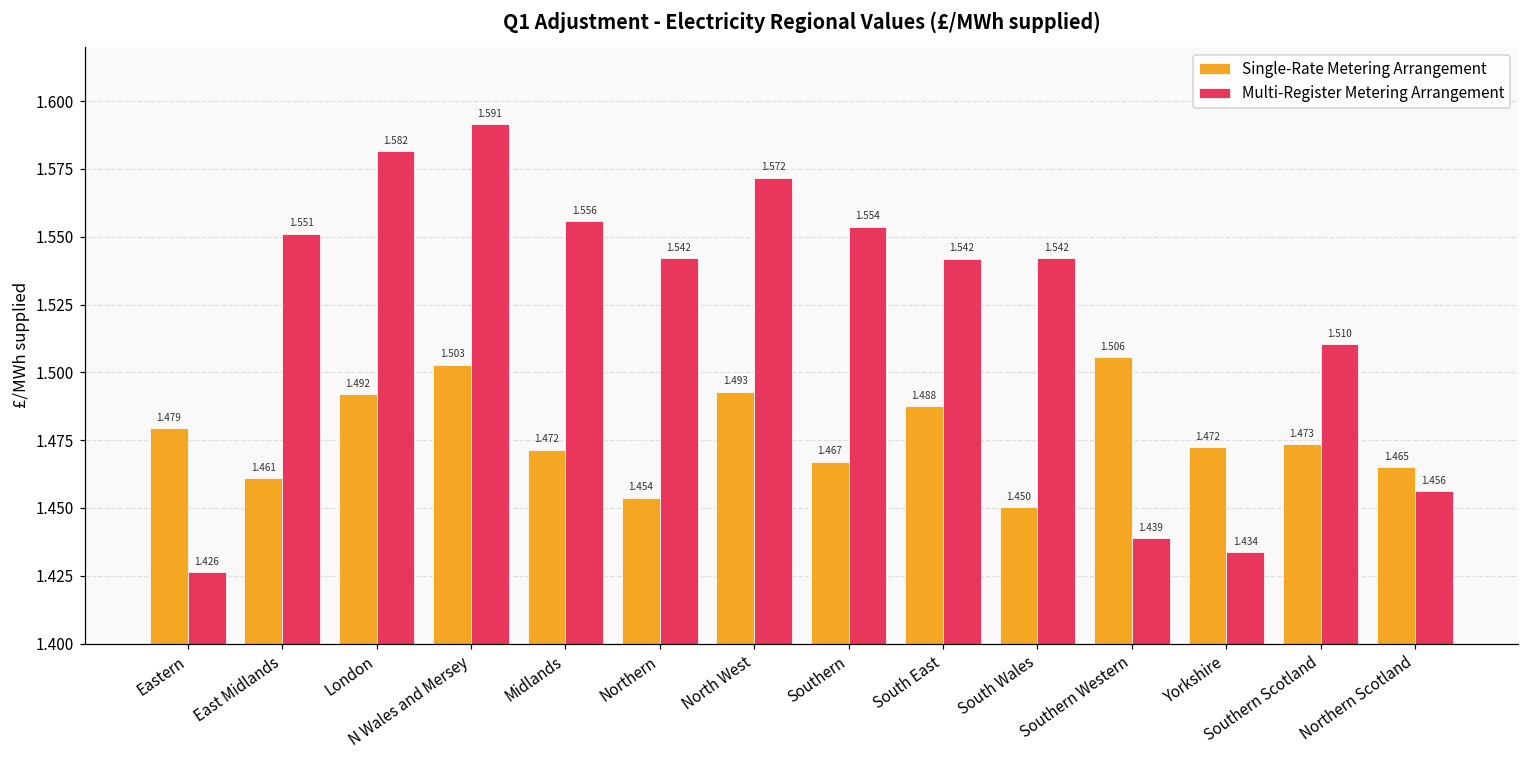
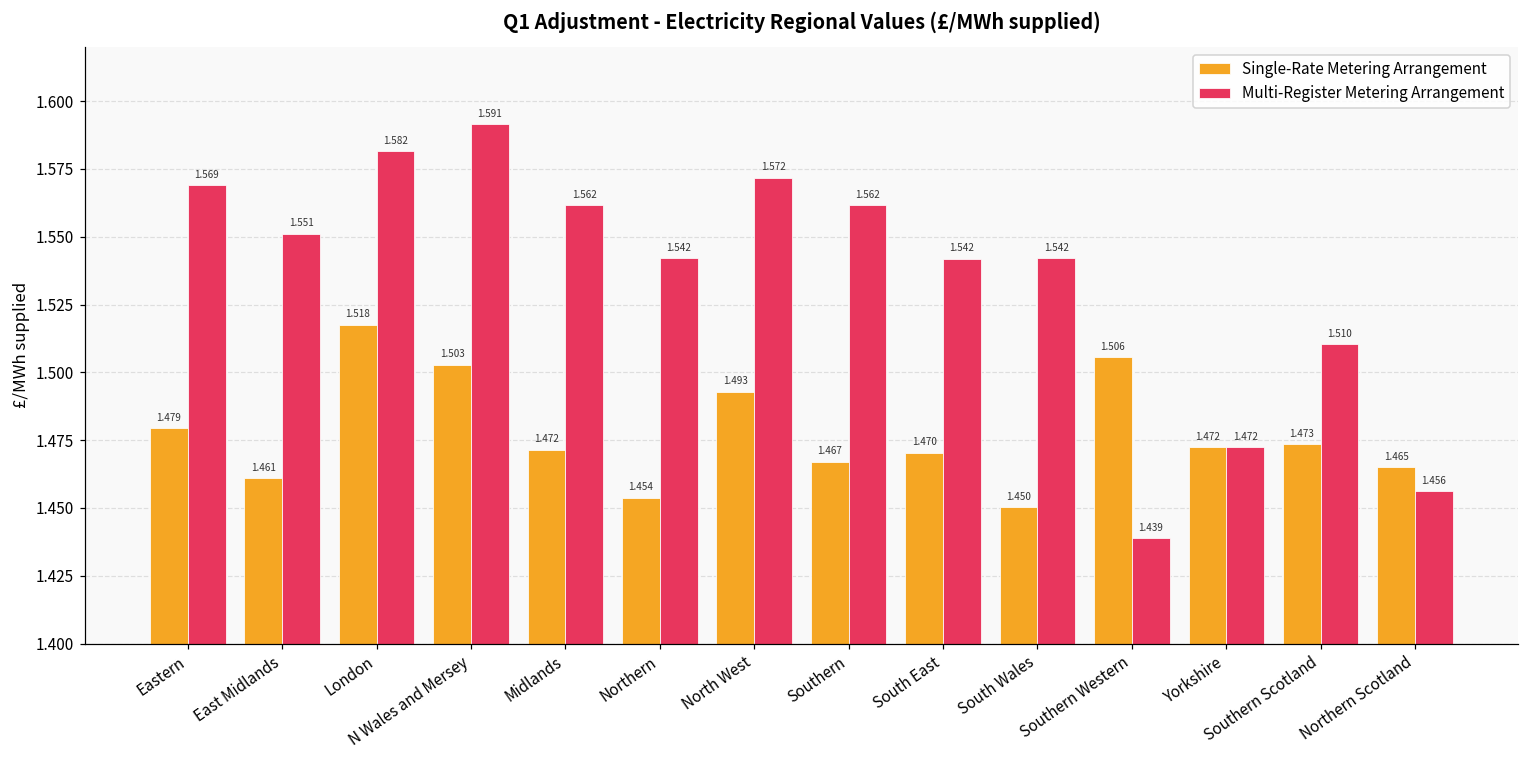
Multi-Register Metering Arrangement, Eastern: 1.426 -> 1.569
Single-Rate Metering Arrangement, London: 1.492 -> 1.518
Multi-Register Metering Arrangement, Midlands: 1.556 -> 1.562
Multi-Register Metering Arrangement, Southern: 1.554 -> 1.562
Single-Rate Metering Arrangement, South East: 1.488 -> 1.470
Multi-Register Metering Arrangement, Yorkshire: 1.434 -> 1.472
